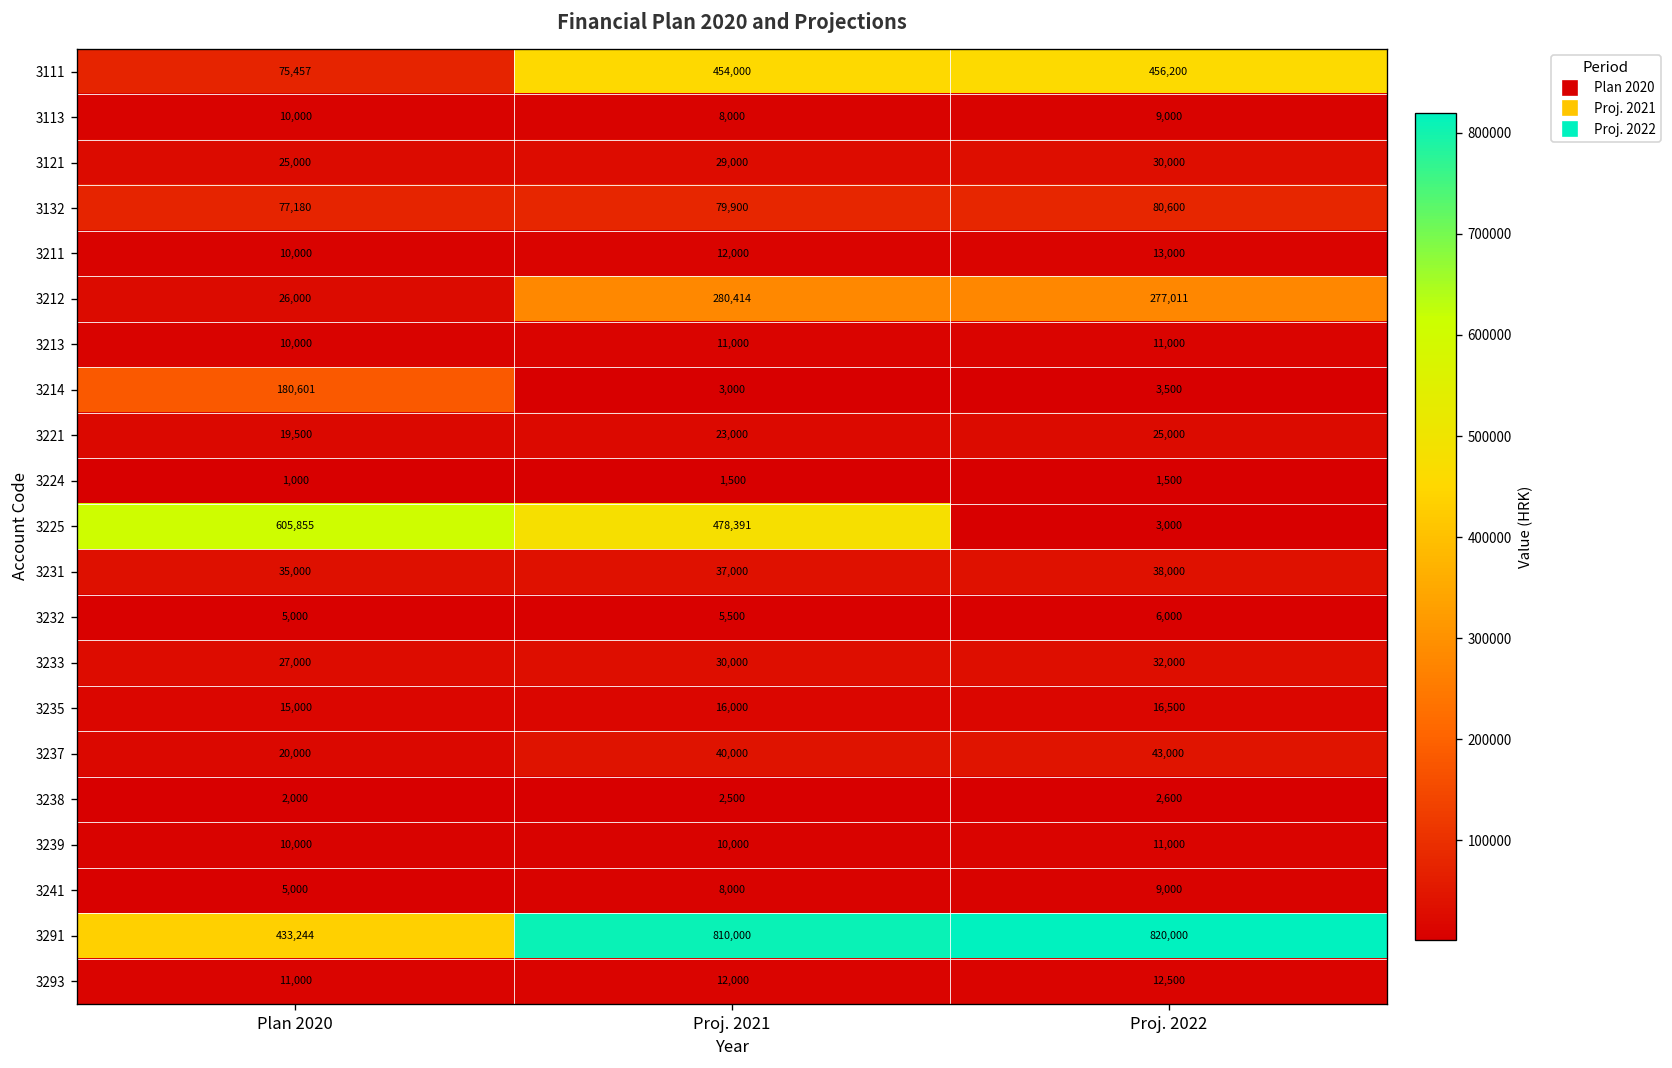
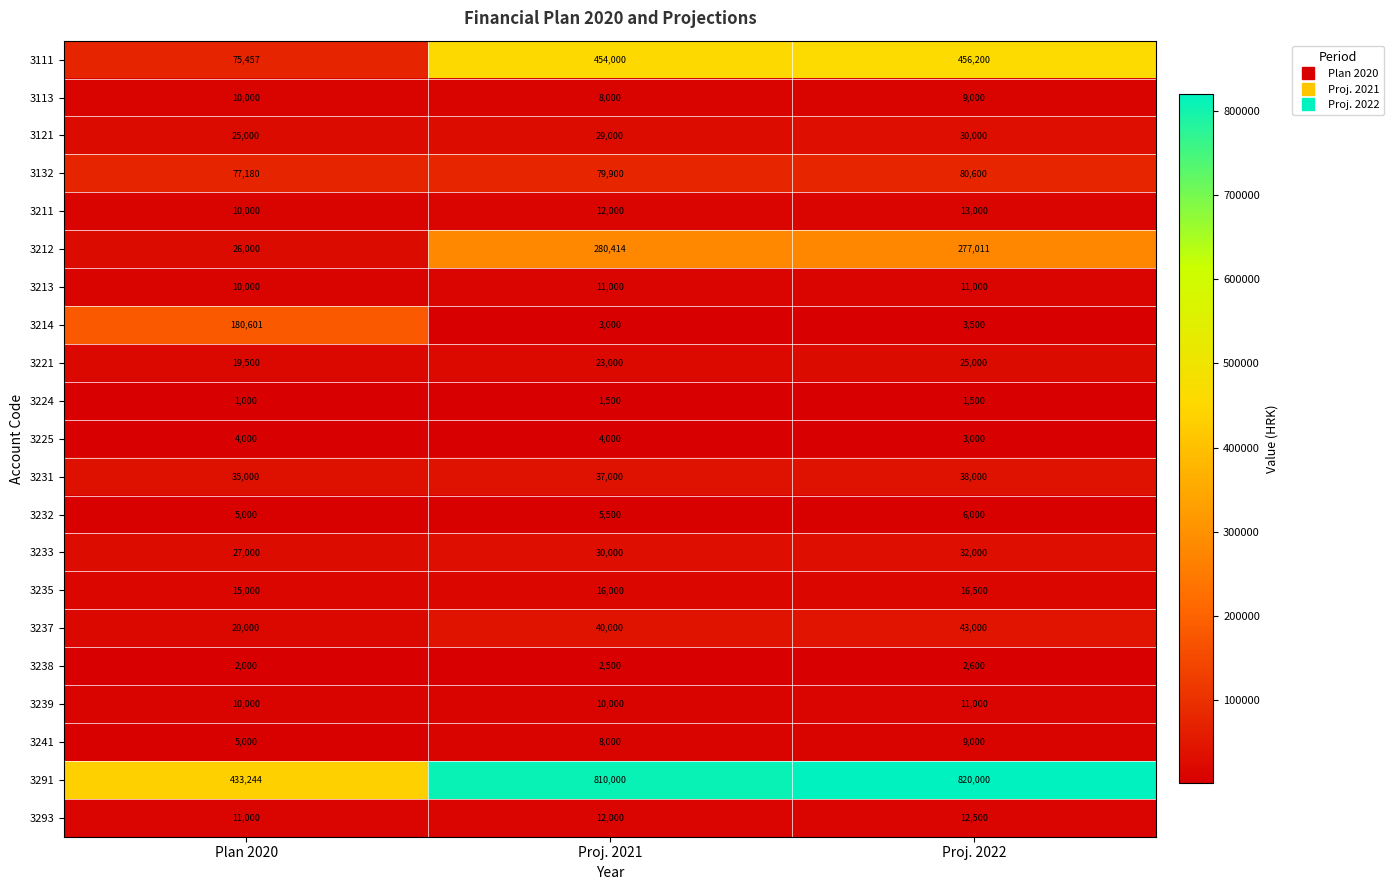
3225, Plan 2020: 605,855 -> 4,000
3225, Proj. 2021: 478,391 -> 4,000
